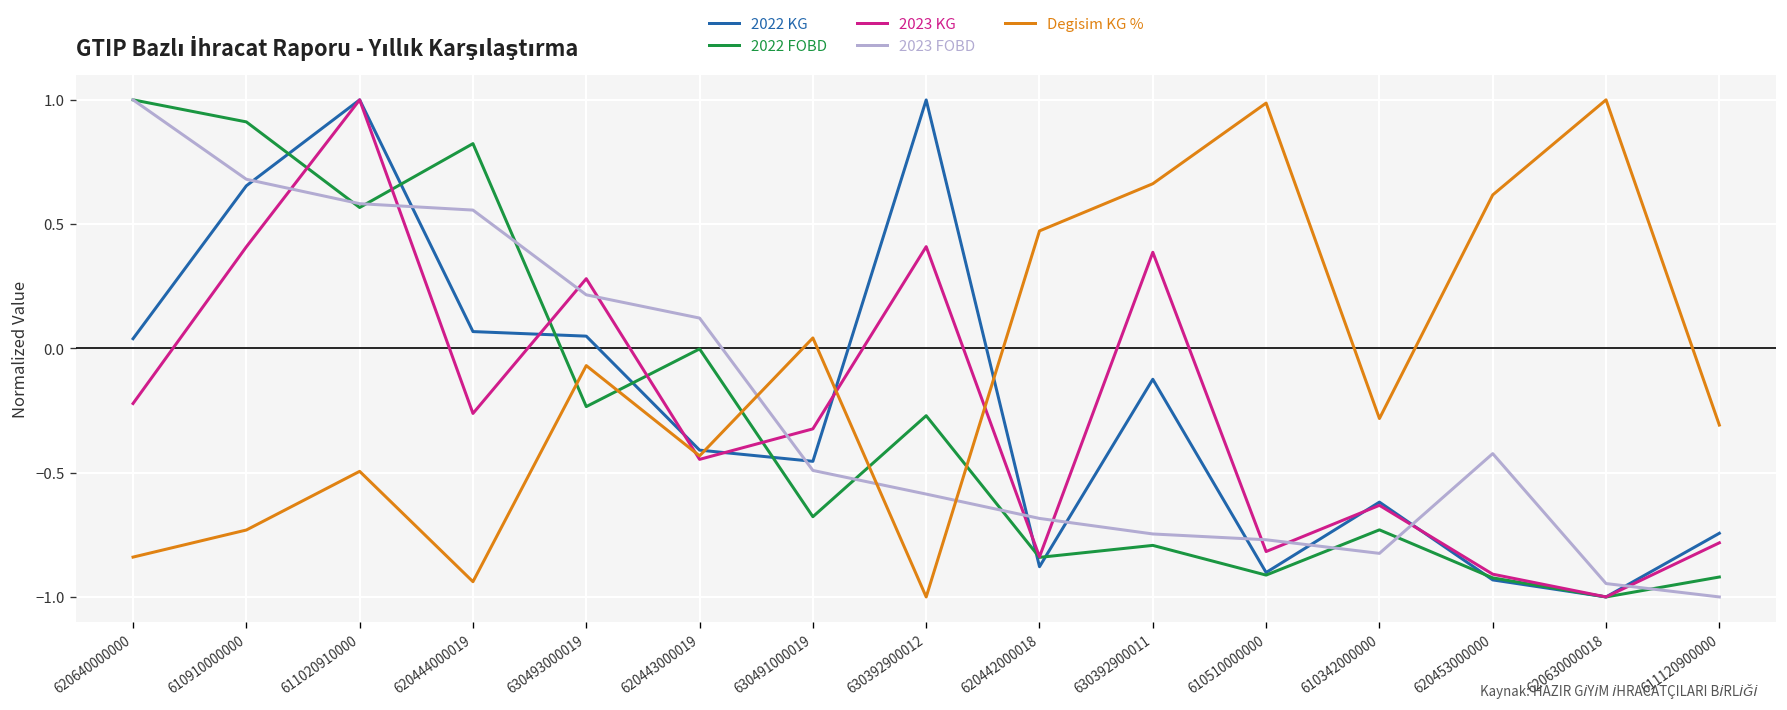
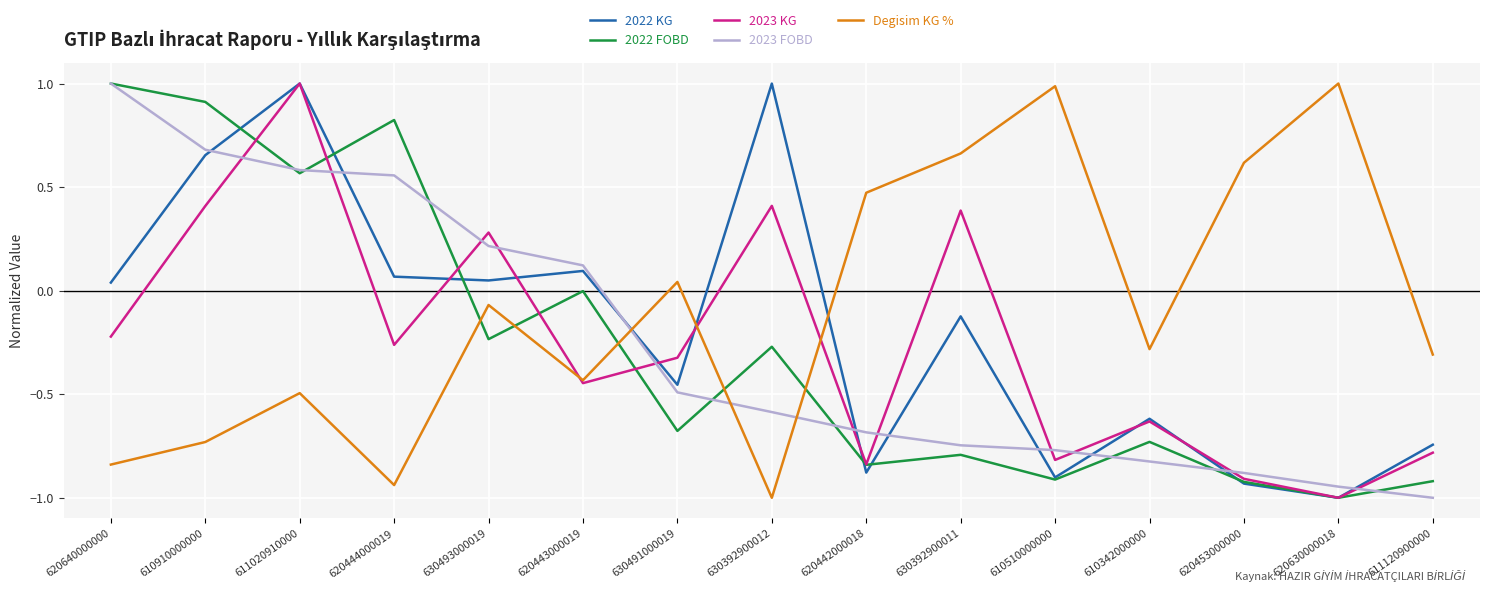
2022 KG, 620443000019: -0.41 -> 0.10
2023 FOBD, 620453000000: -0.42 -> -0.88
